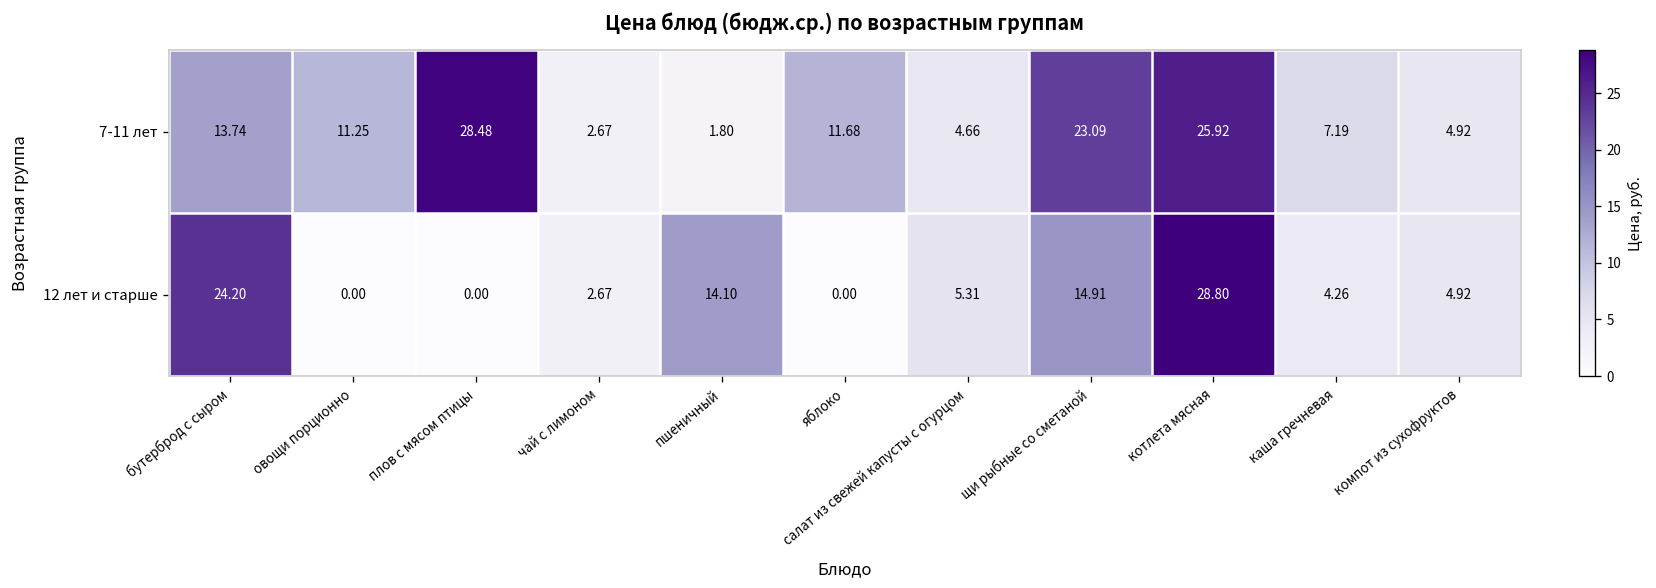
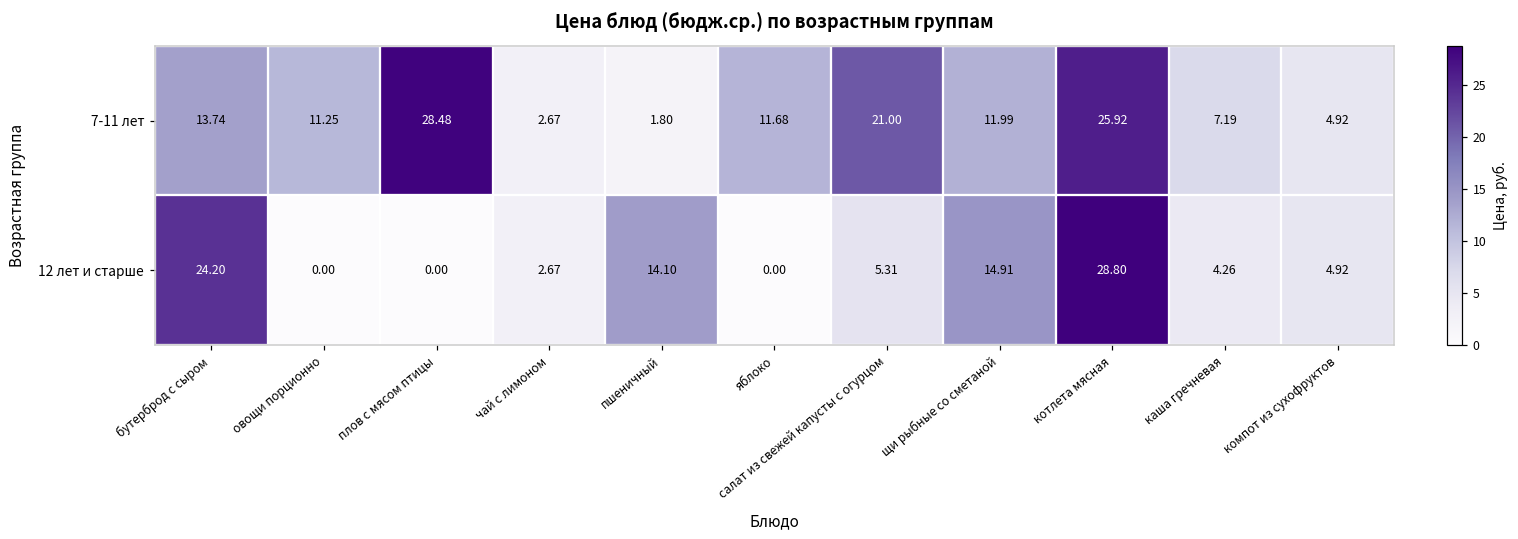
7-11 лет, салат из свежей капусты с огурцом: 4.66 -> 21.00
7-11 лет, щи рыбные со сметаной: 23.09 -> 11.99
